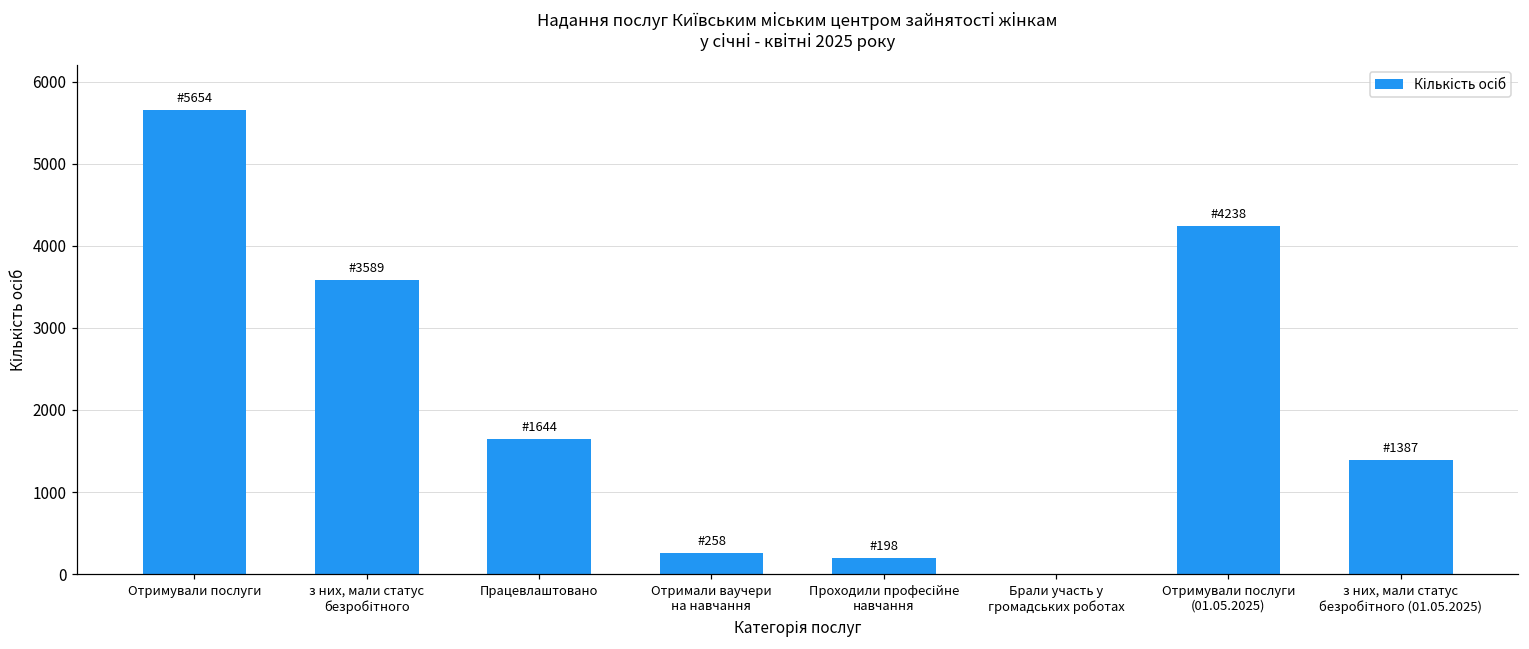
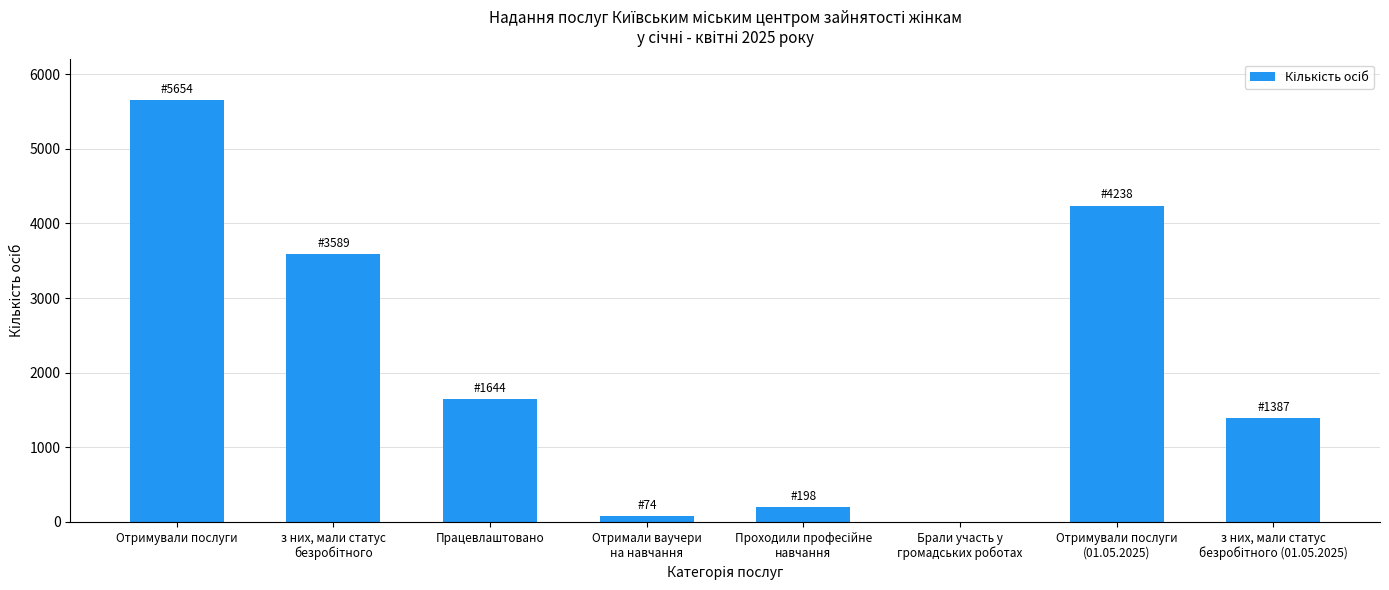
Отримали ваучери на навчання: 258 -> 74
